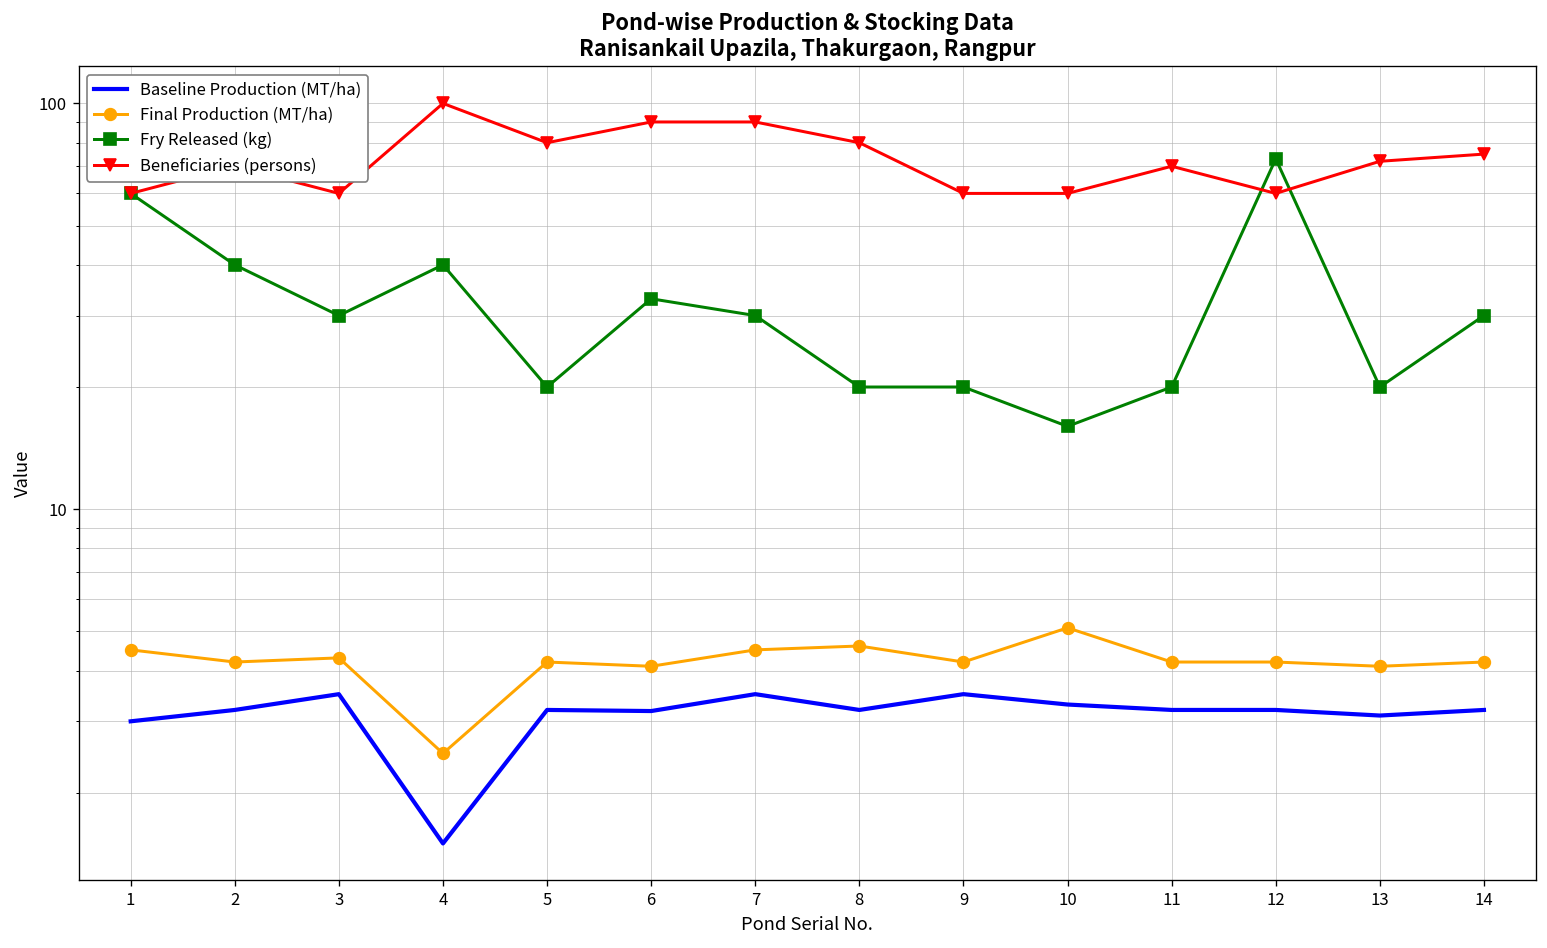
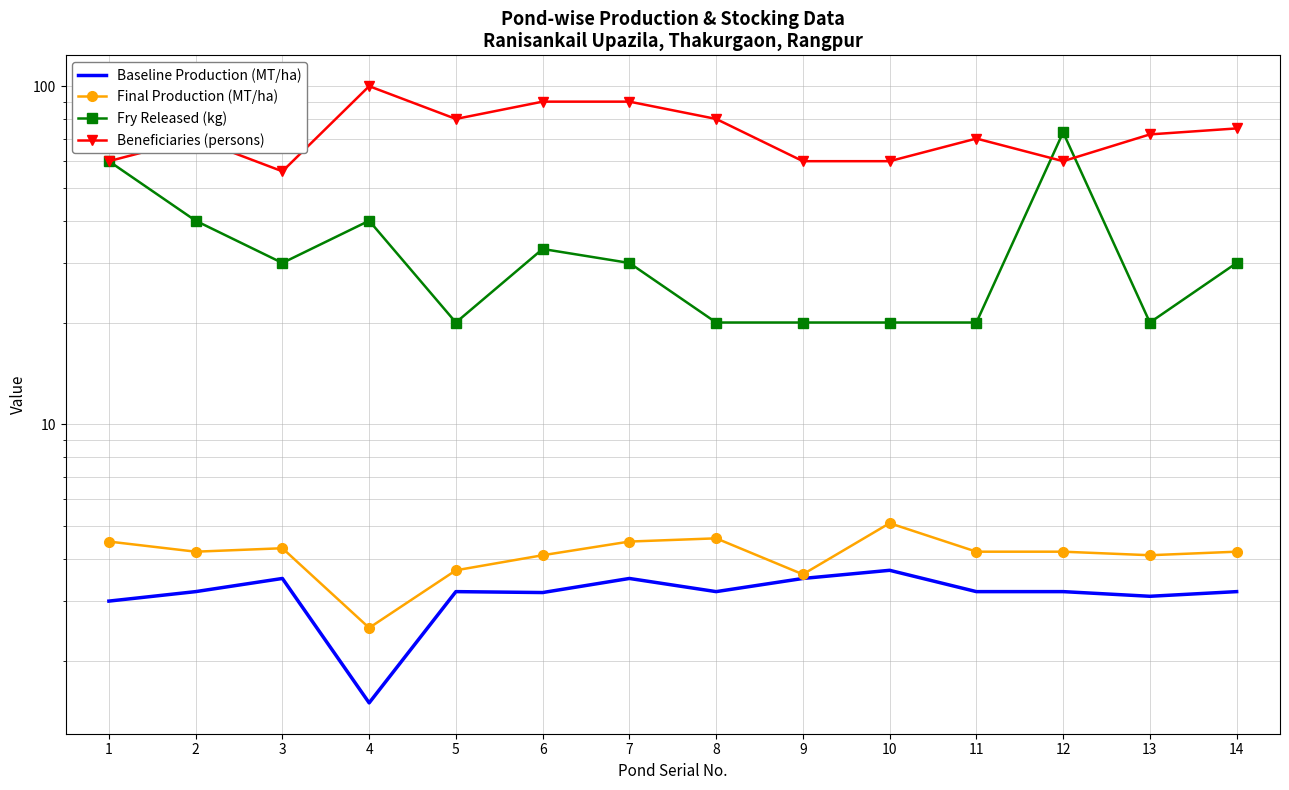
Beneficiaries (persons), 3: 60 -> 56
Final Production (MT/ha), 5: 4.2 -> 3.7
Final Production (MT/ha), 9: 4.2 -> 3.6
Baseline Production (MT/ha), 10: 3.3 -> 3.7
Fry Released (kg), 10: 16 -> 20
